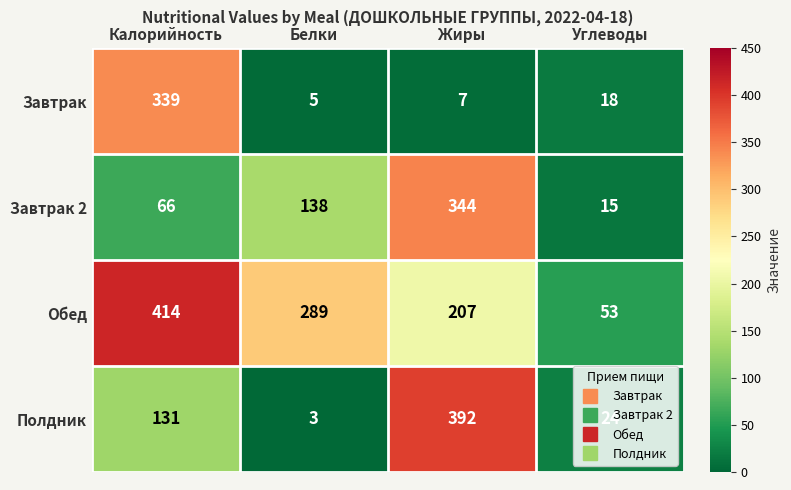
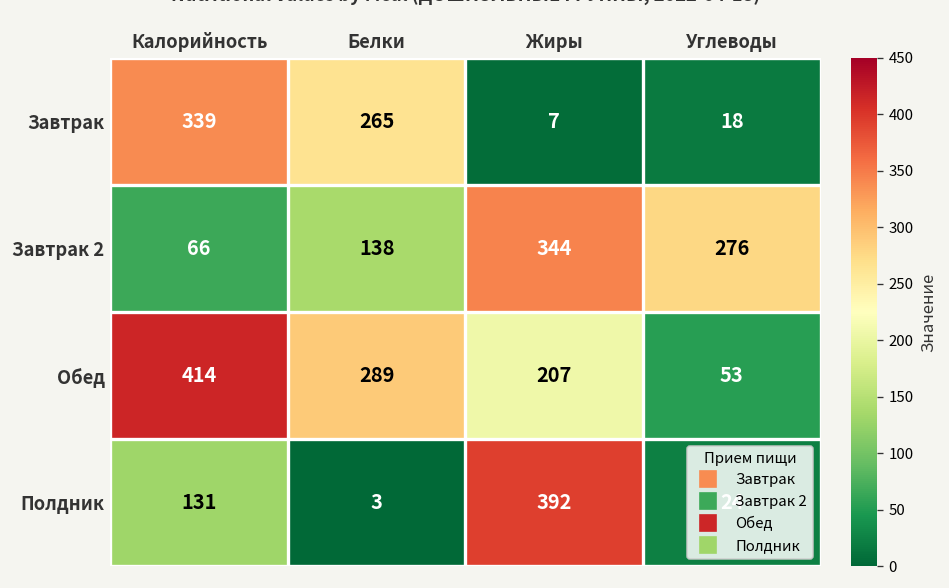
Завтрак, Белки: 5 -> 265
Завтрак 2, Углеводы: 15 -> 276
